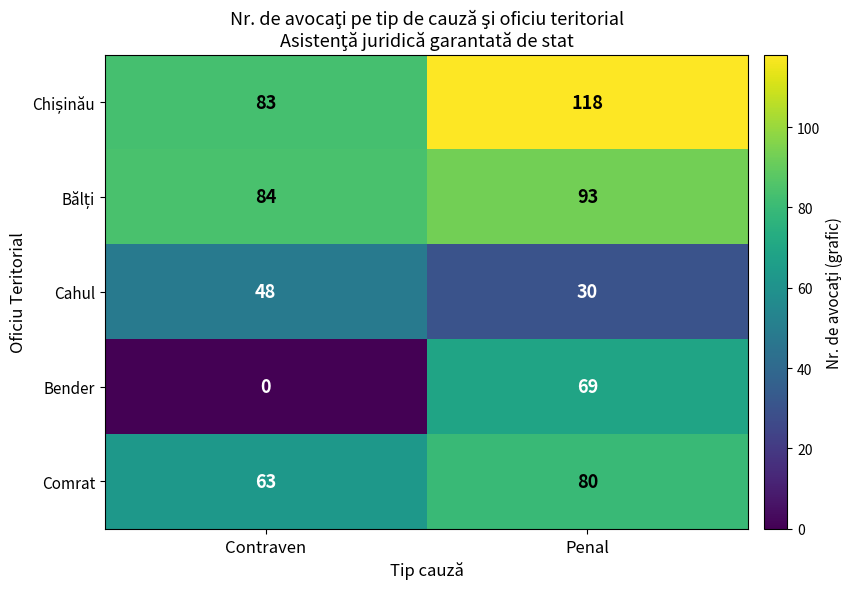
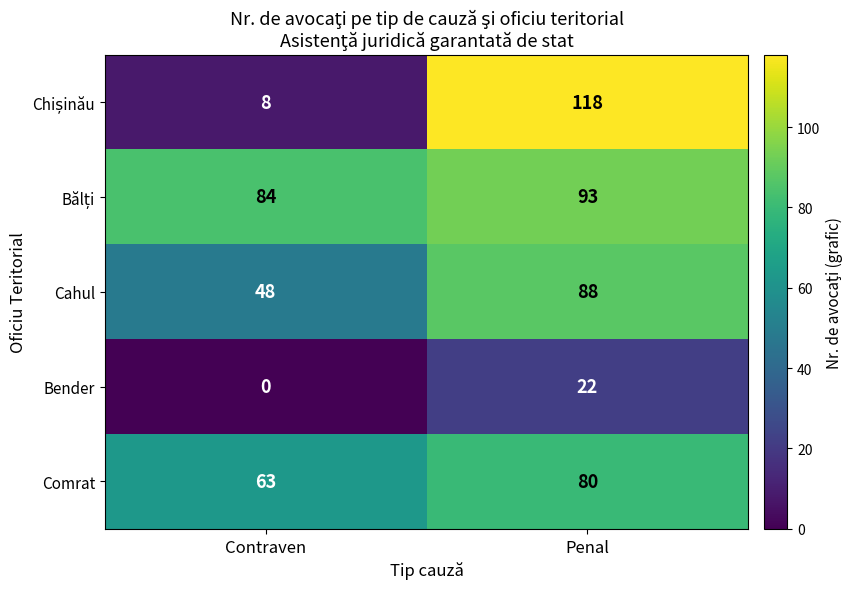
Chișinău, Contraven: 83 -> 8
Cahul, Penal: 30 -> 88
Bender, Penal: 69 -> 22
